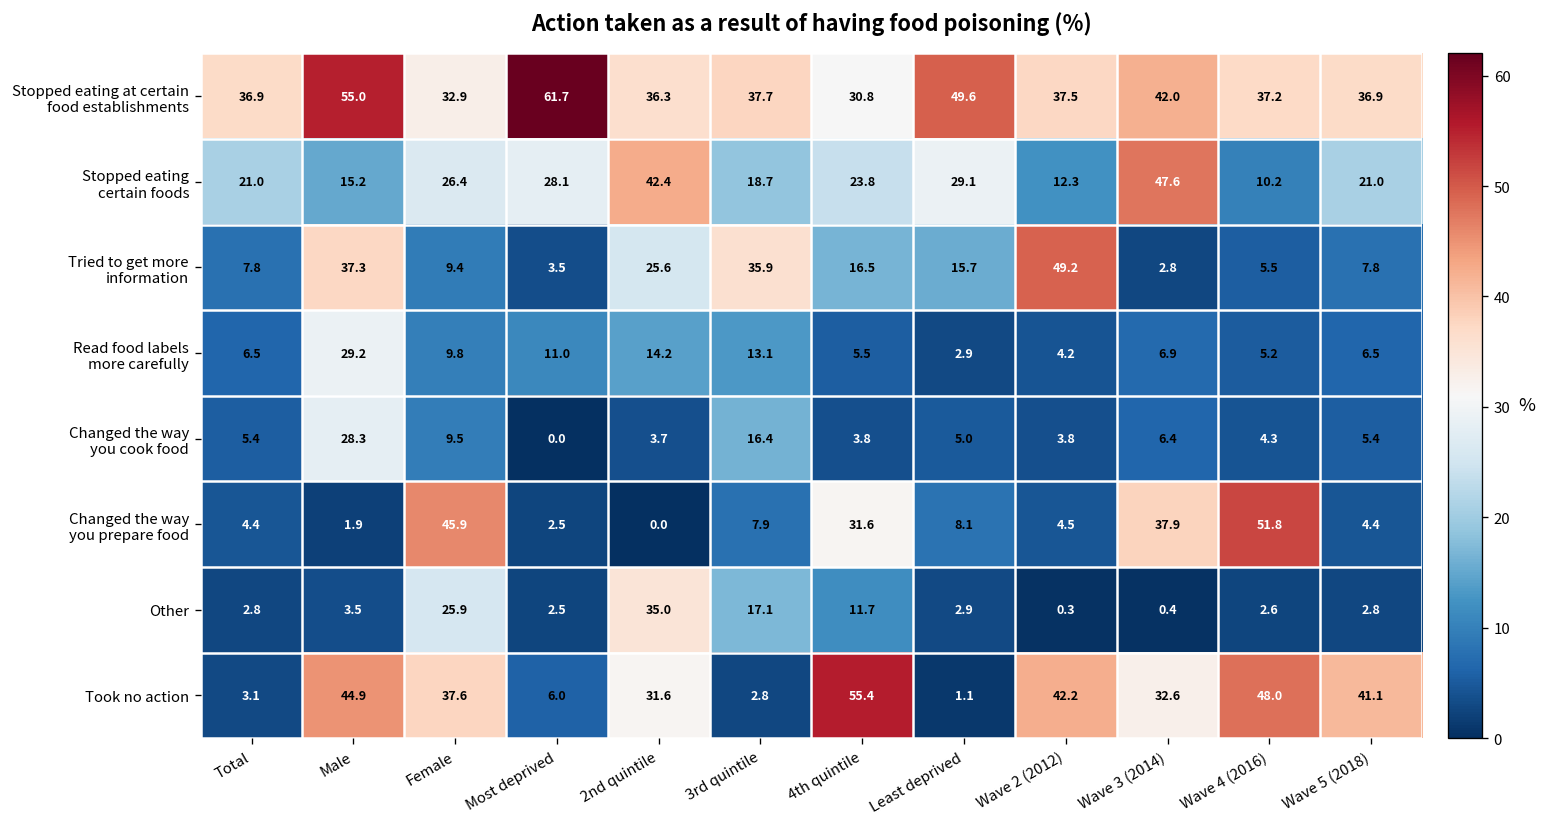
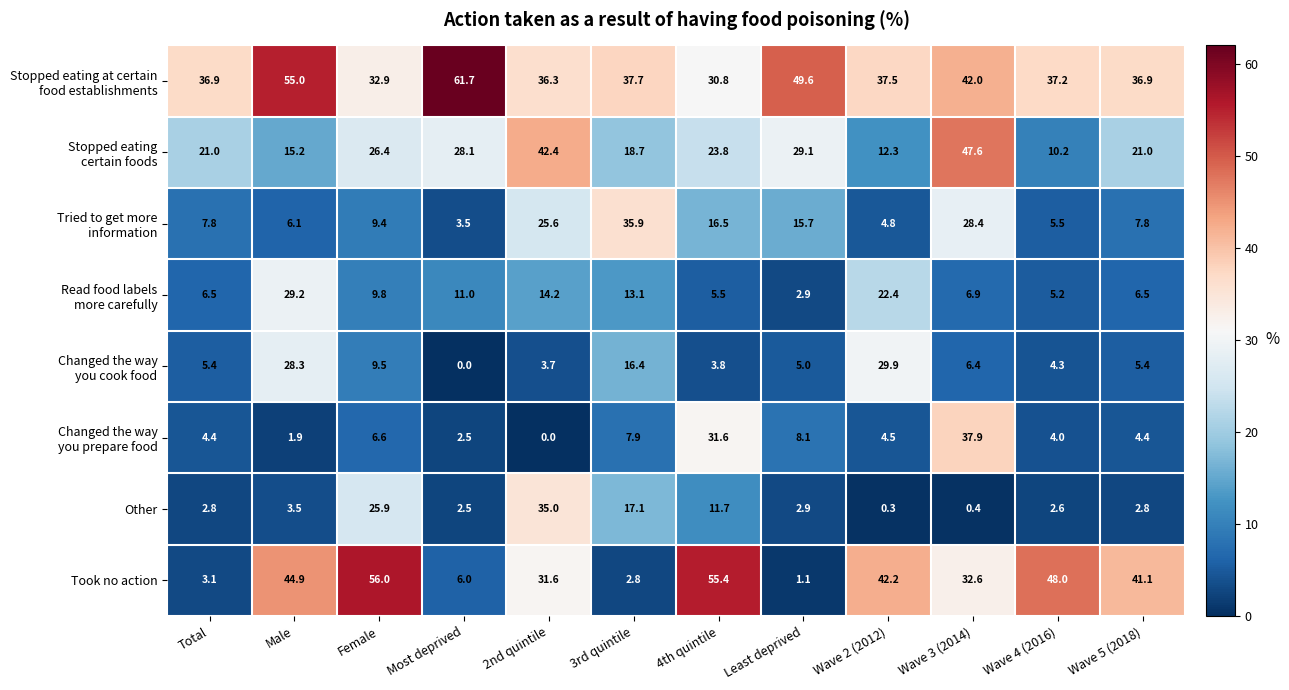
Tried to get more information, Male: 37.3 -> 6.1
Tried to get more information, Wave 2 (2012): 49.2 -> 4.8
Tried to get more information, Wave 3 (2014): 2.8 -> 28.4
Read food labels more carefully, Wave 2 (2012): 4.2 -> 22.4
Changed the way you cook food, Wave 2 (2012): 3.8 -> 29.9
Changed the way you prepare food, Female: 45.9 -> 6.6
Changed the way you prepare food, Wave 4 (2016): 51.8 -> 4.0
Took no action, Female: 37.6 -> 56.0
